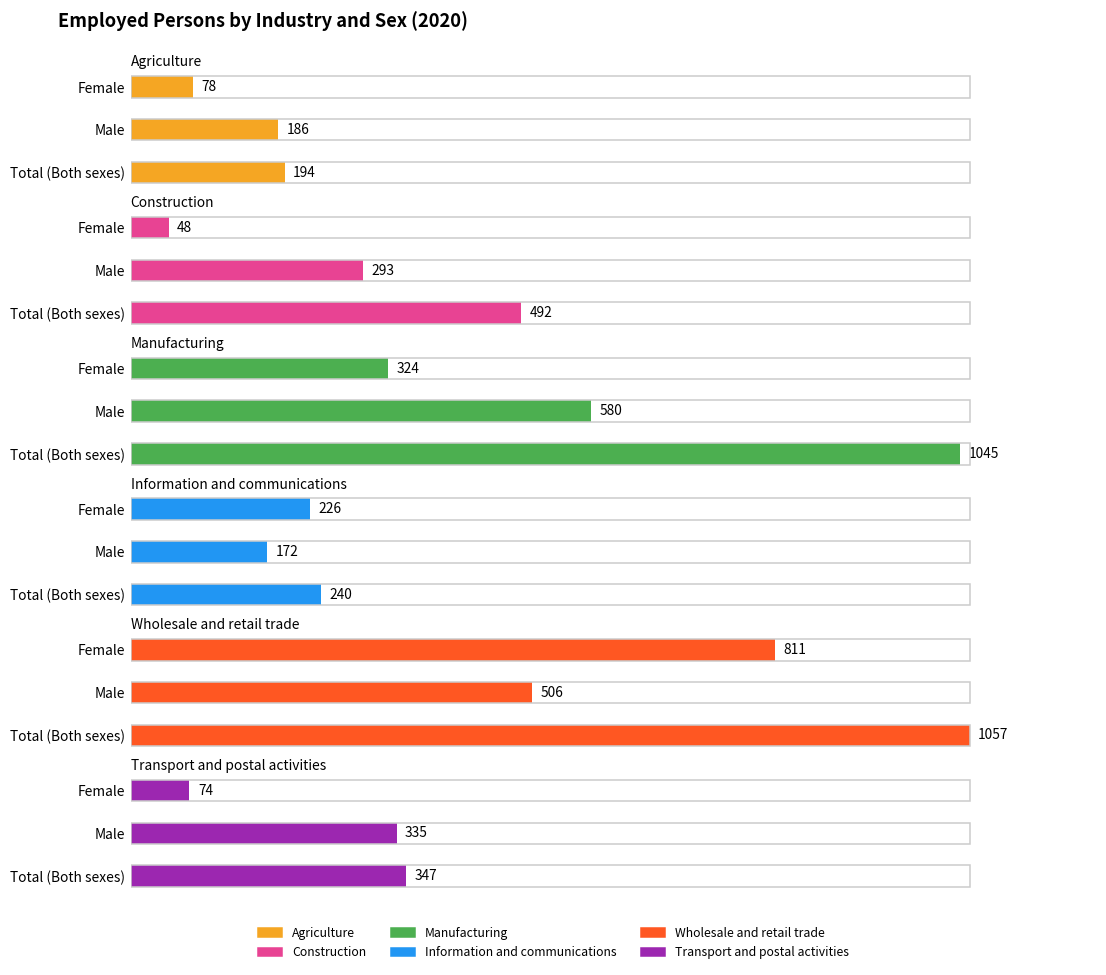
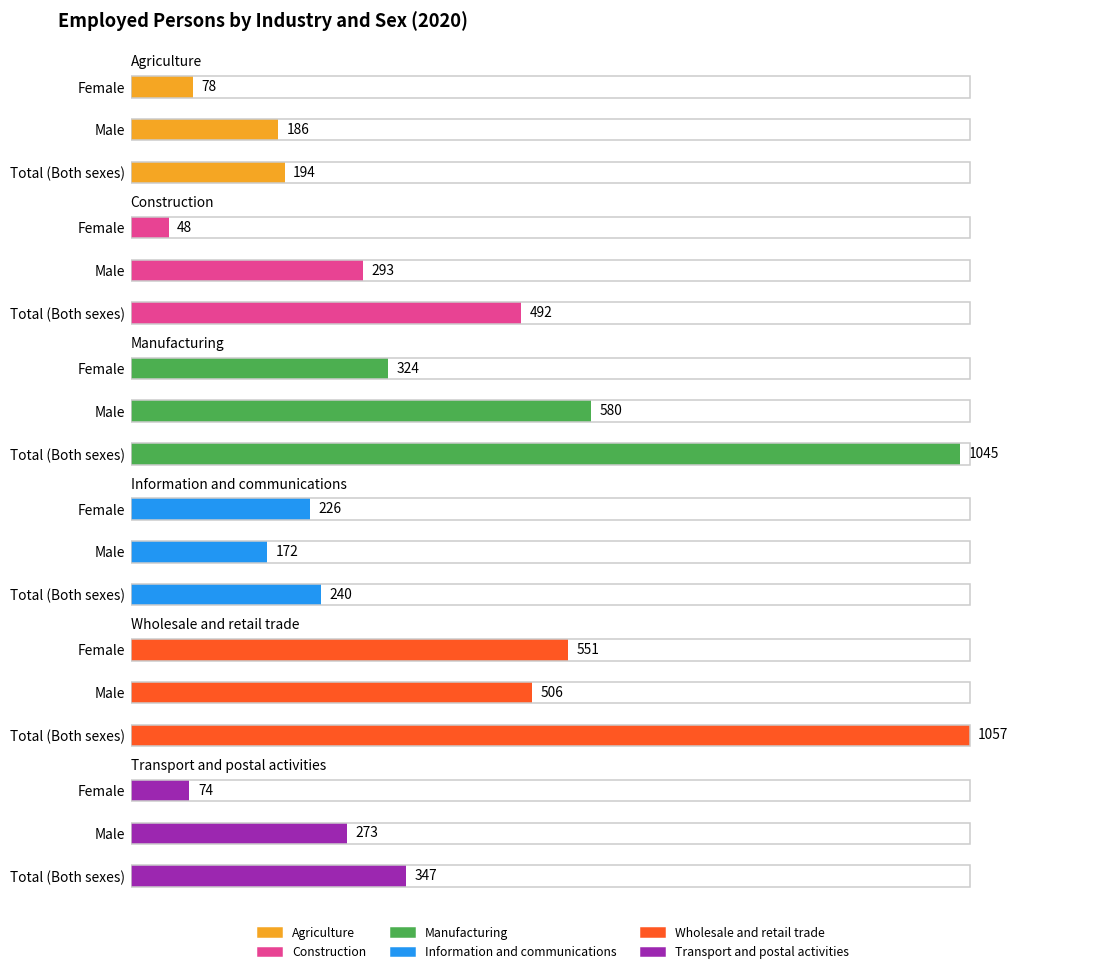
Wholesale and retail trade, Female: 811 -> 551
Transport and postal activities, Male: 335 -> 273
